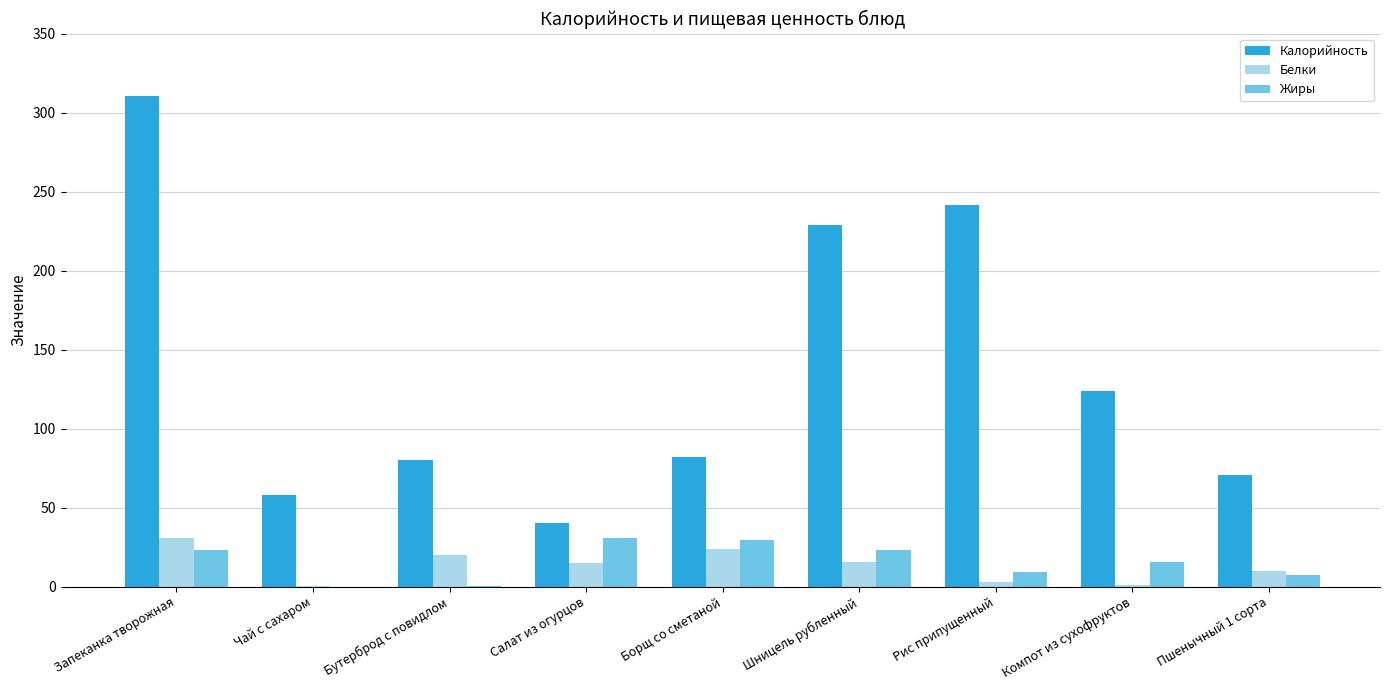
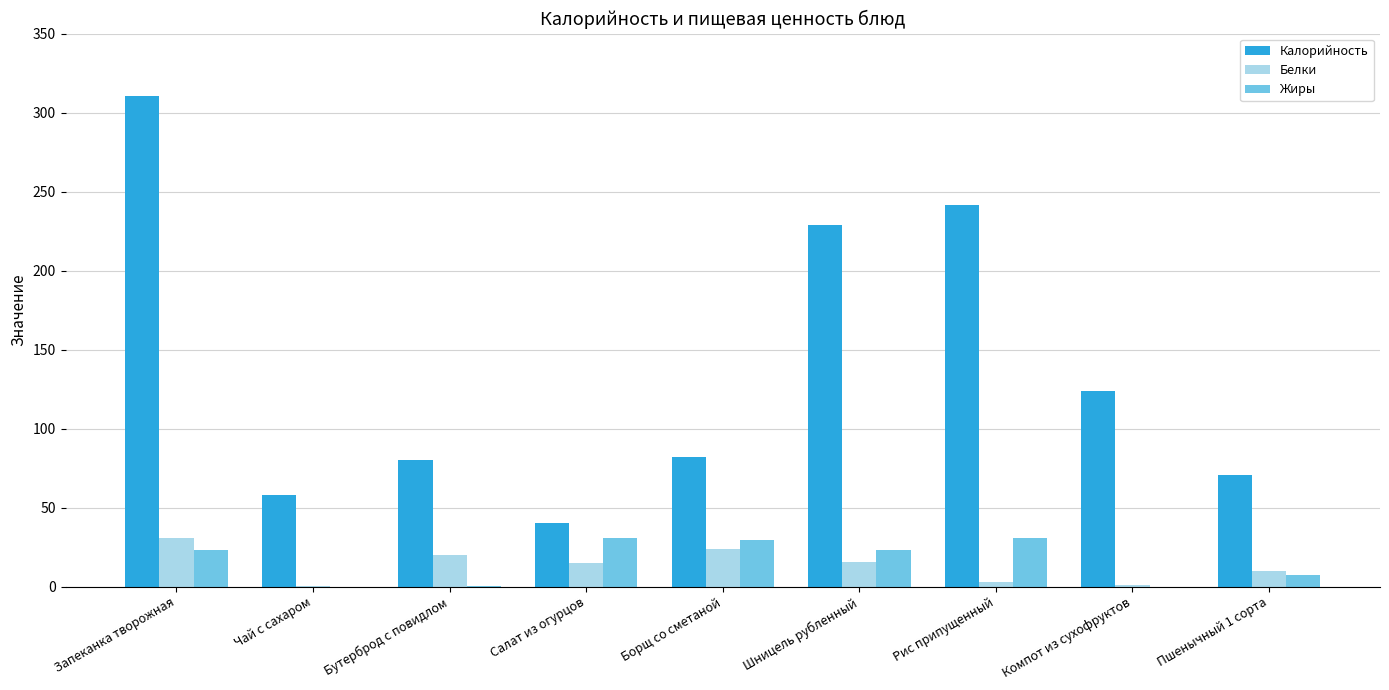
Жиры, Рис припущенный: 9 -> 31
Жиры, Компот из сухофруктов: 16 -> 0
